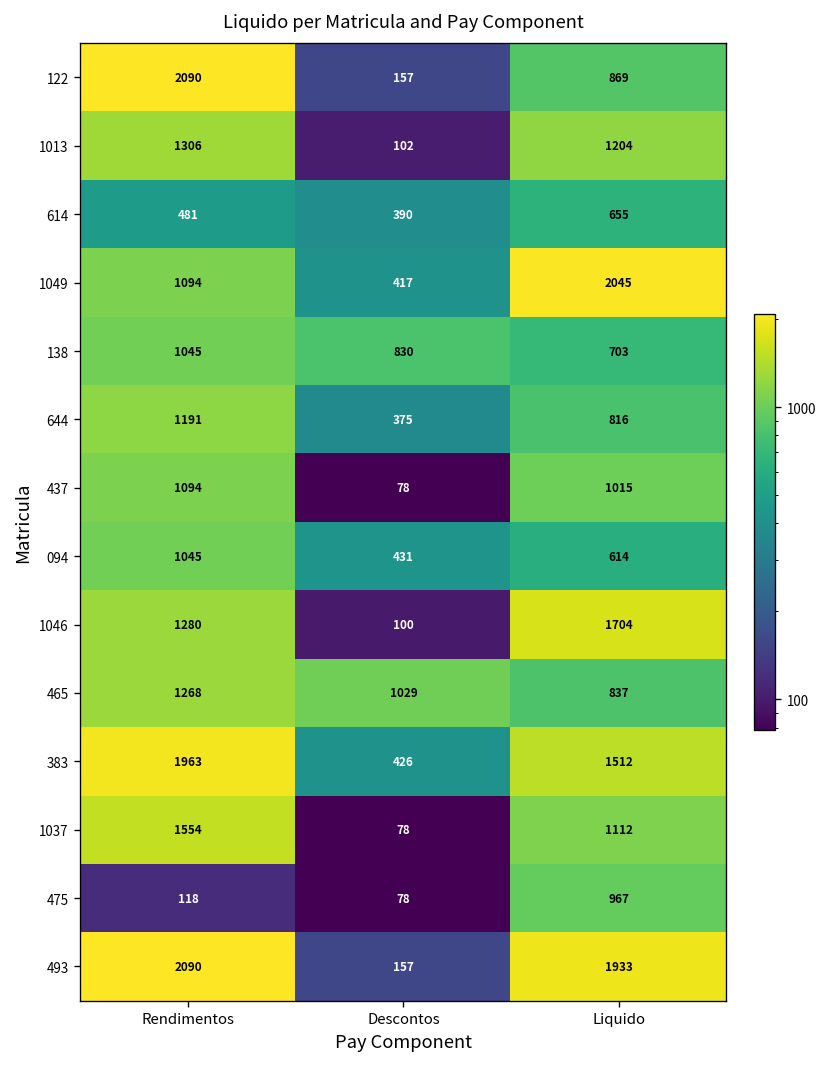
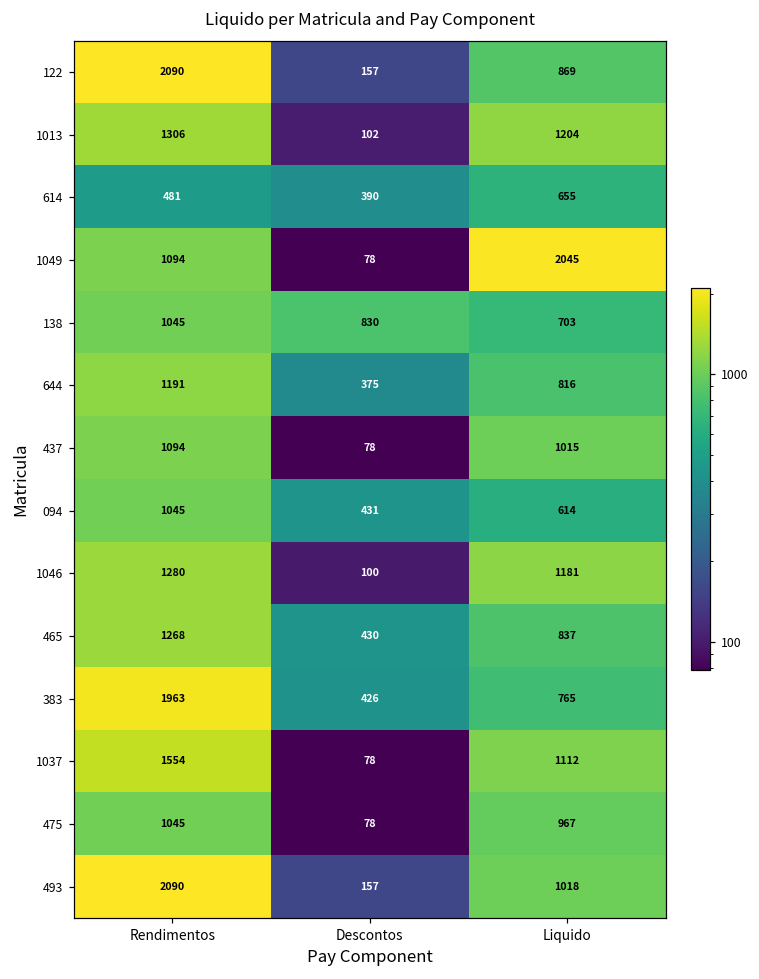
1049, Descontos: 417 -> 78
1046, Liquido: 1704 -> 1181
465, Descontos: 1029 -> 430
383, Liquido: 1512 -> 765
475, Rendimentos: 118 -> 1045
493, Liquido: 1933 -> 1018
